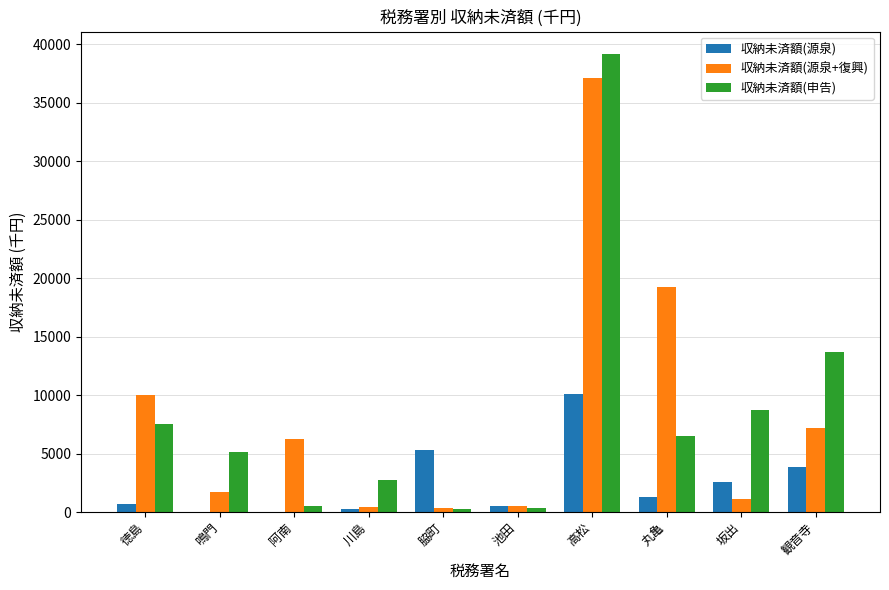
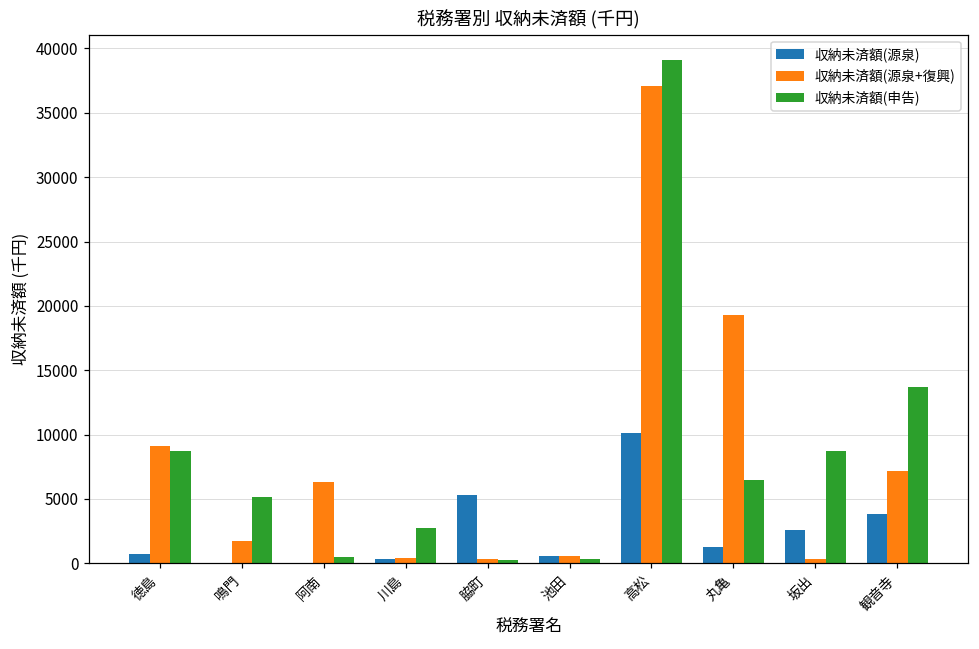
収納未済額(源泉+復興), 徳島: 10000 -> 9100
収納未済額(申告), 徳島: 7500 -> 8700
収納未済額(源泉+復興), 坂出: 1200 -> 400
